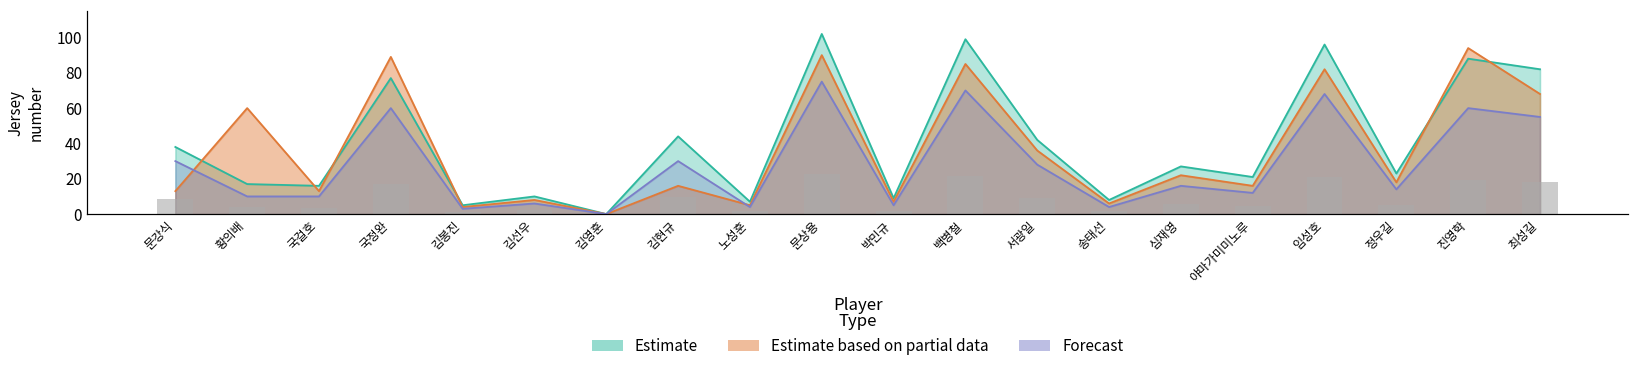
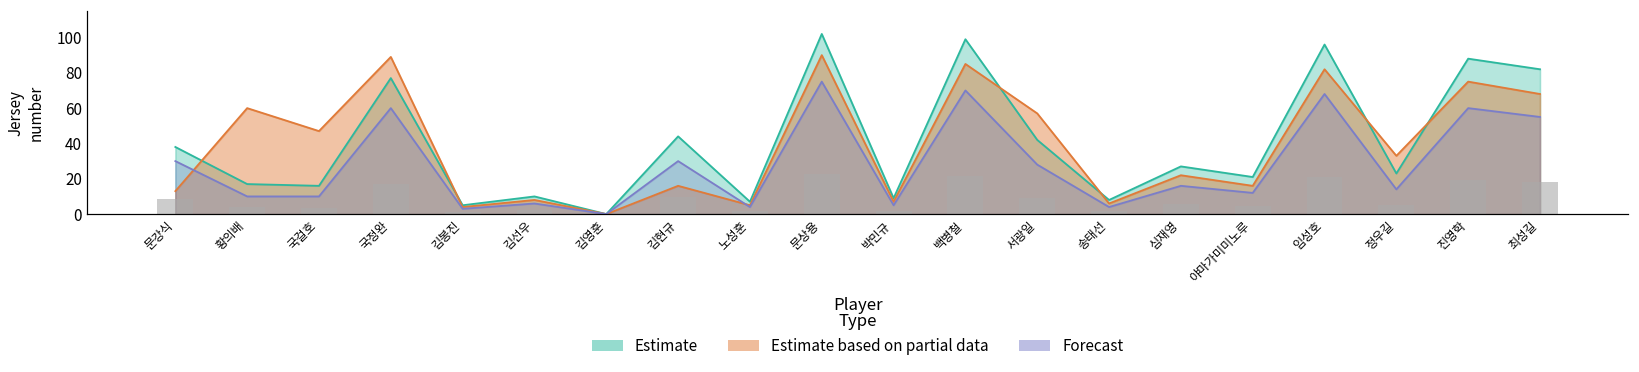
Estimate based on partial data, 국걸호: 13 -> 47
Estimate based on partial data, 서광일: 36 -> 57
Estimate based on partial data, 정우길: 18 -> 33
Estimate based on partial data, 진영학: 94 -> 75
